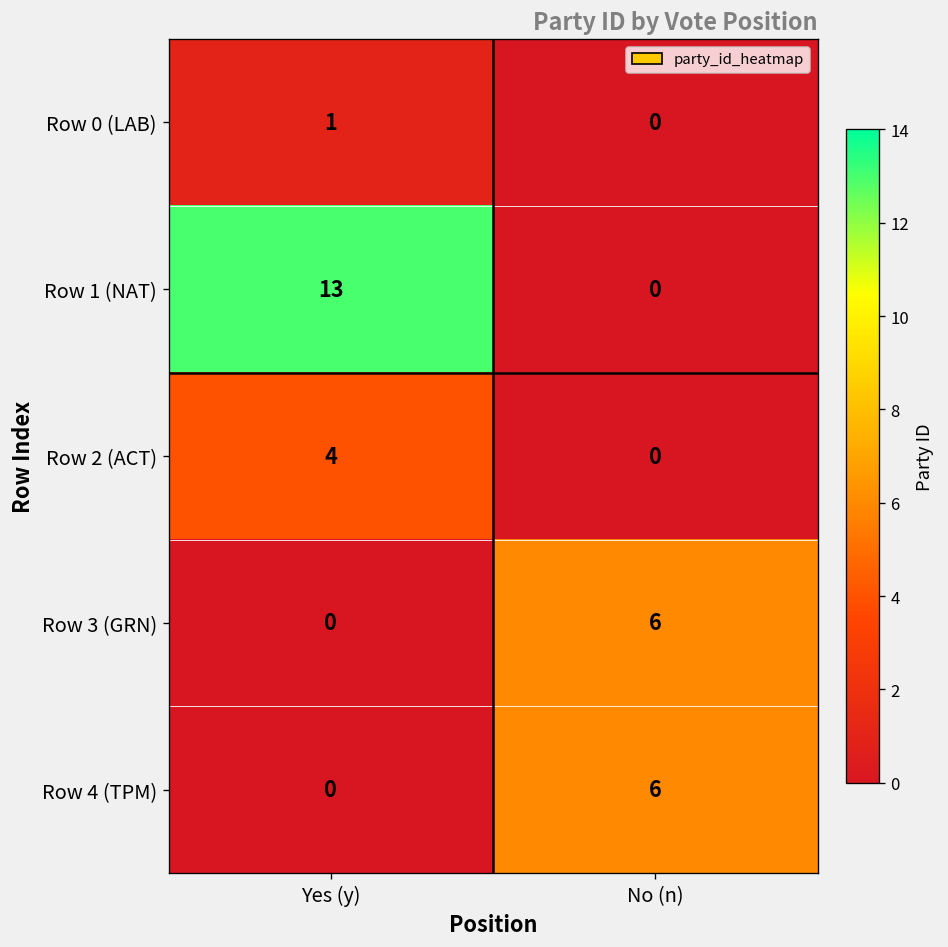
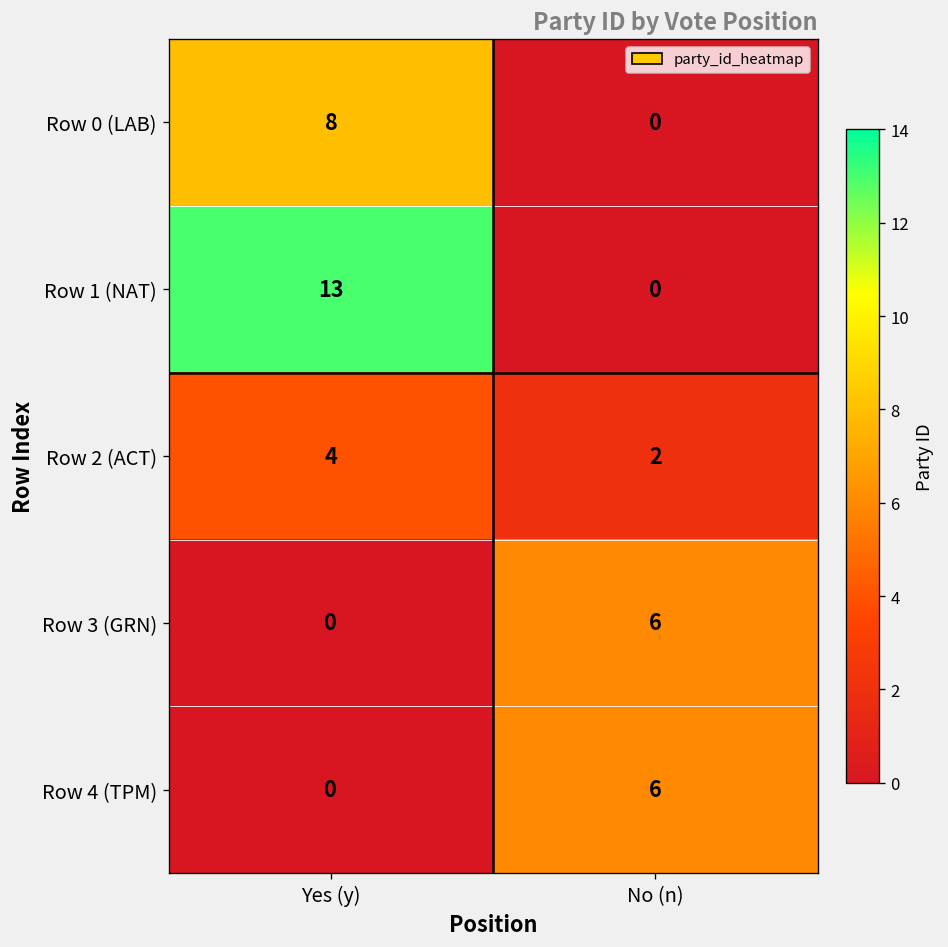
Row 0 (LAB), Yes (y): 1 -> 8
Row 2 (ACT), No (n): 0 -> 2
